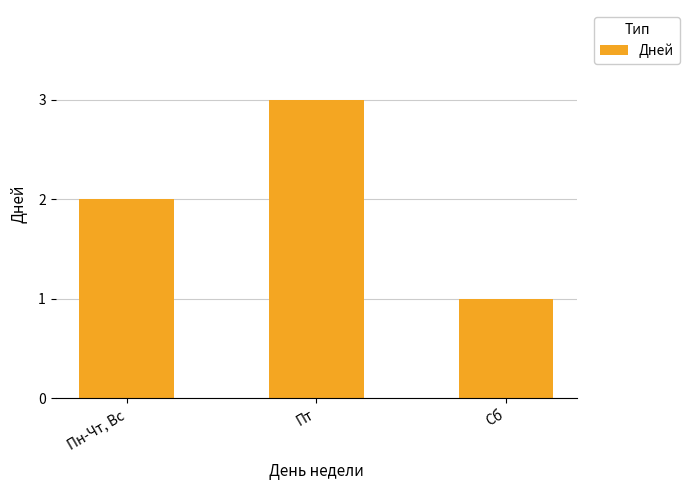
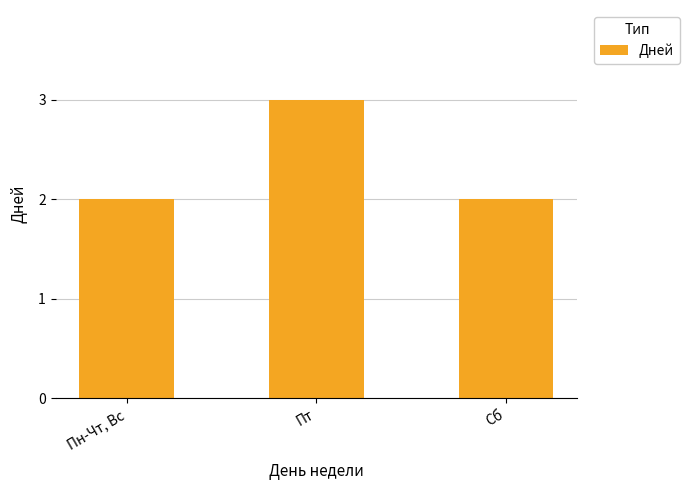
Сб: 1 -> 2
